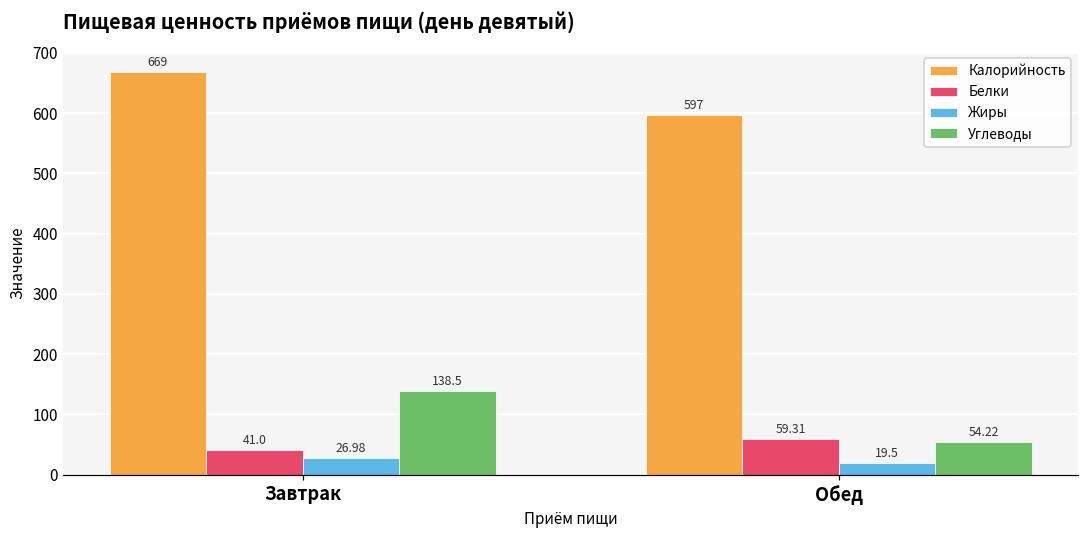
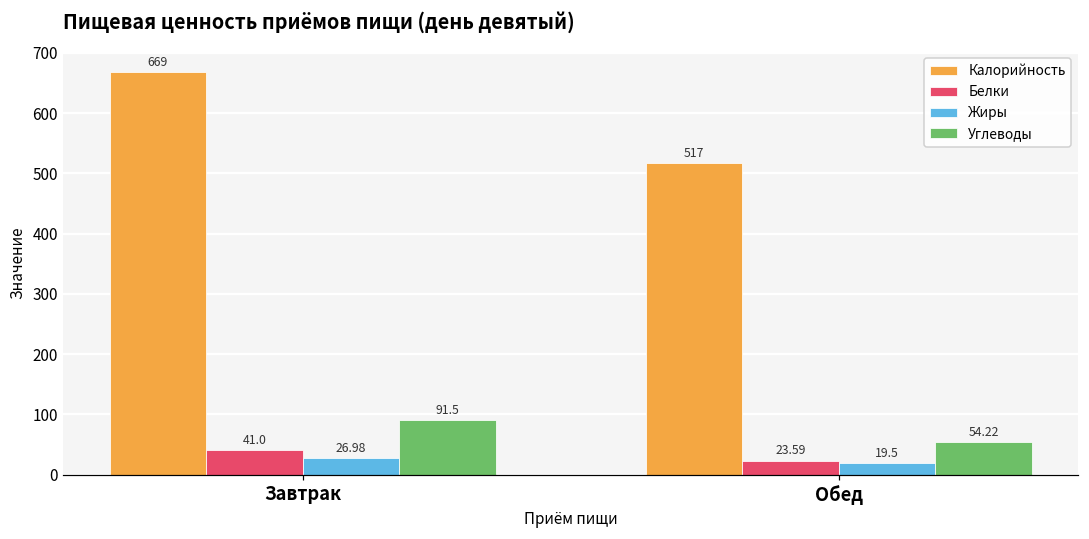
Углеводы, Завтрак: 138.5 -> 91.5
Калорийность, Обед: 597 -> 517
Белки, Обед: 59.31 -> 23.59
